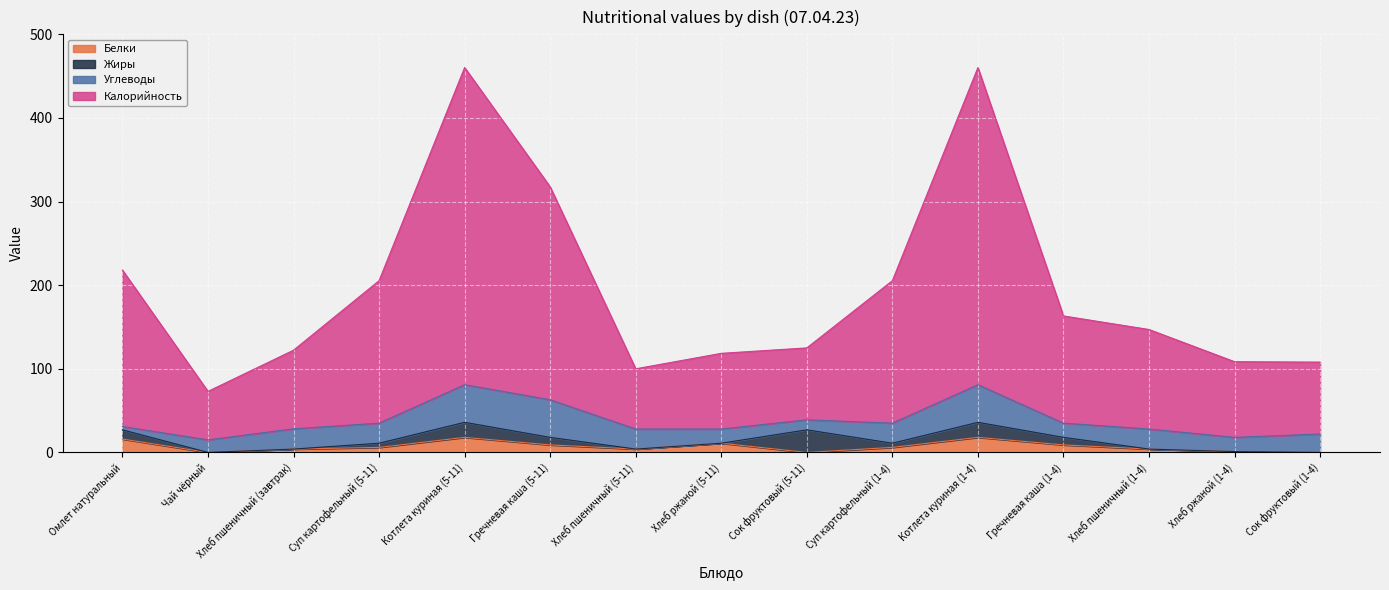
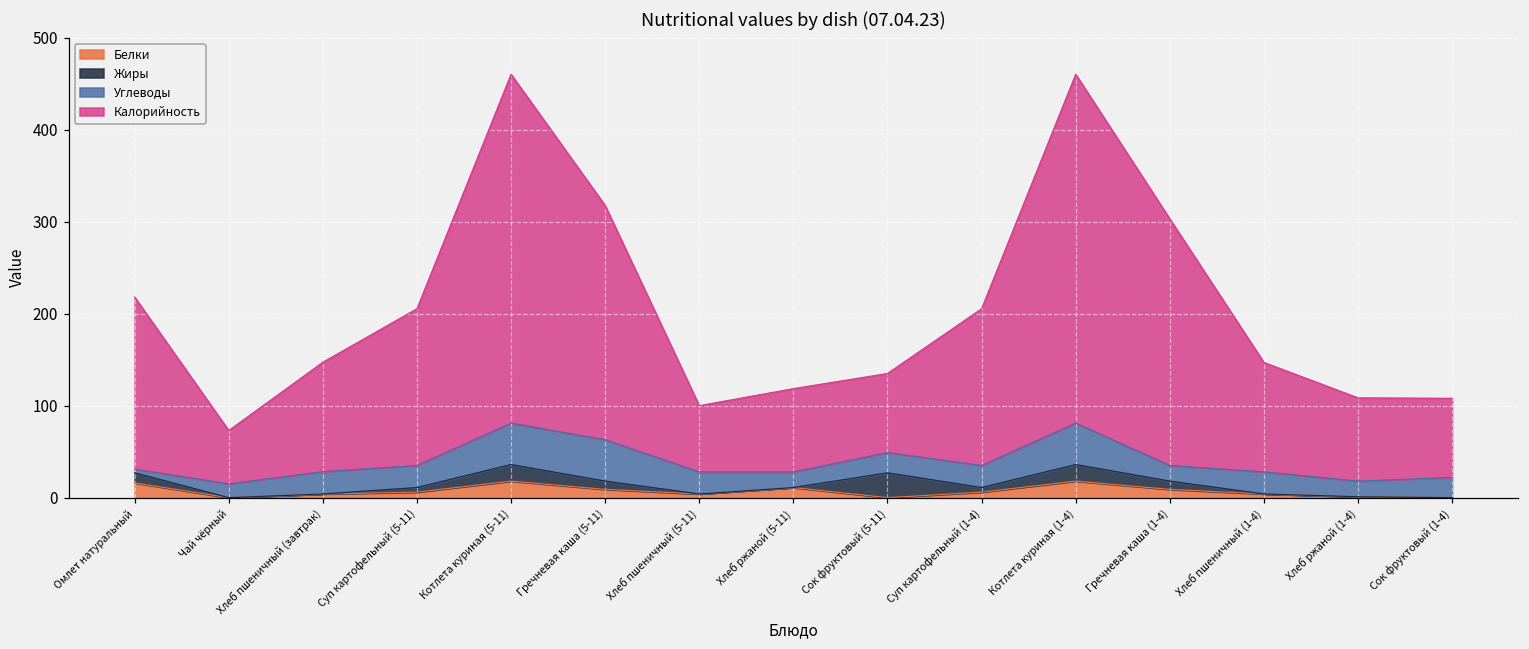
Калорийность, Хлеб пшеничный (завтрак): 90 -> 120
Углеводы, Сок фруктовый (5-11): 10 -> 20
Калорийность, Гречневая каша (1-4): 130 -> 270
